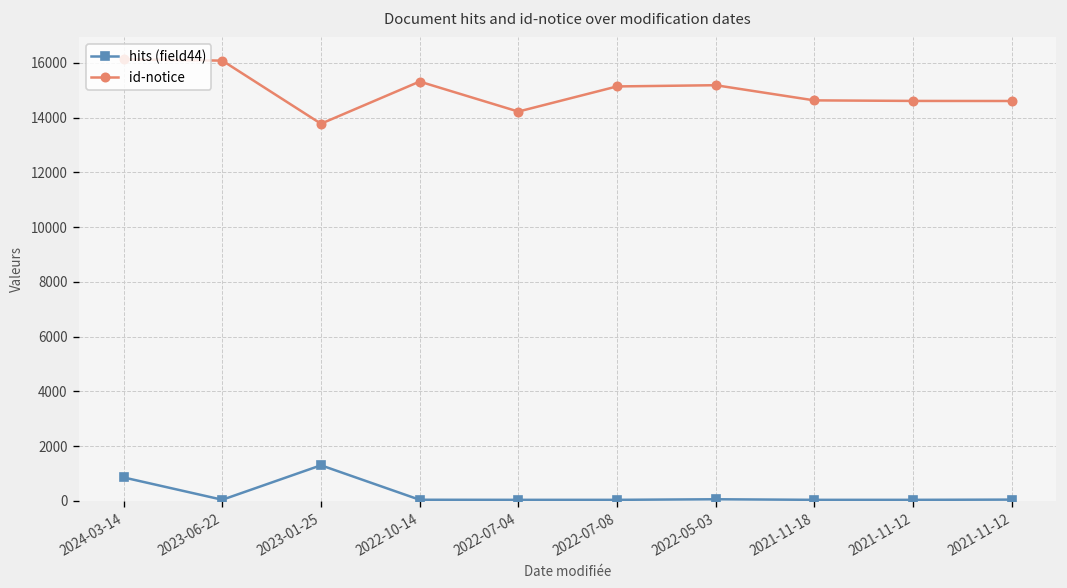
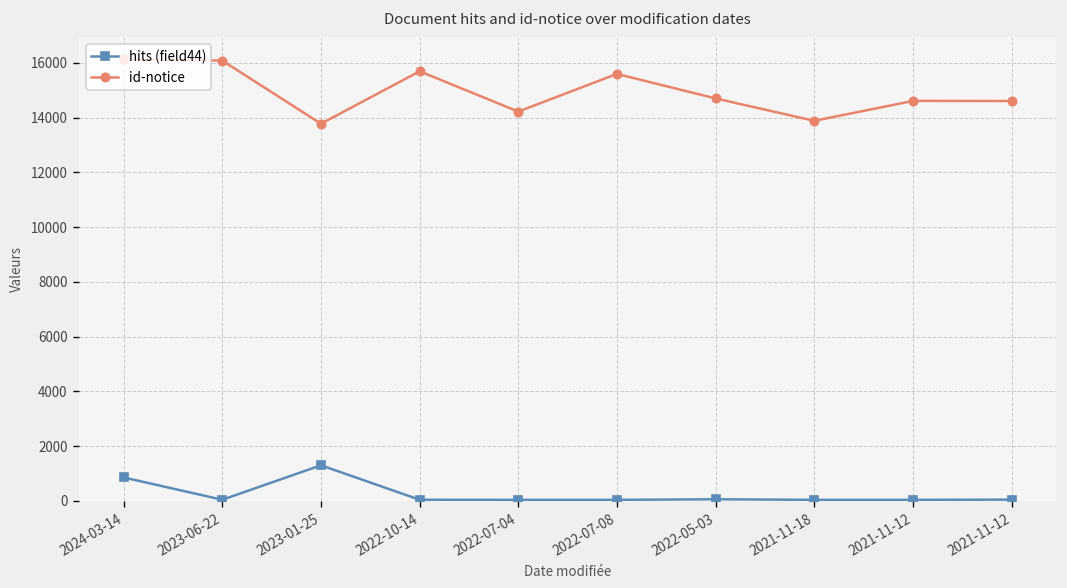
id-notice, 2022-10-14: 15300 -> 15700
id-notice, 2022-07-08: 15100 -> 15600
id-notice, 2022-05-03: 15200 -> 14700
id-notice, 2021-11-18: 14600 -> 13900
